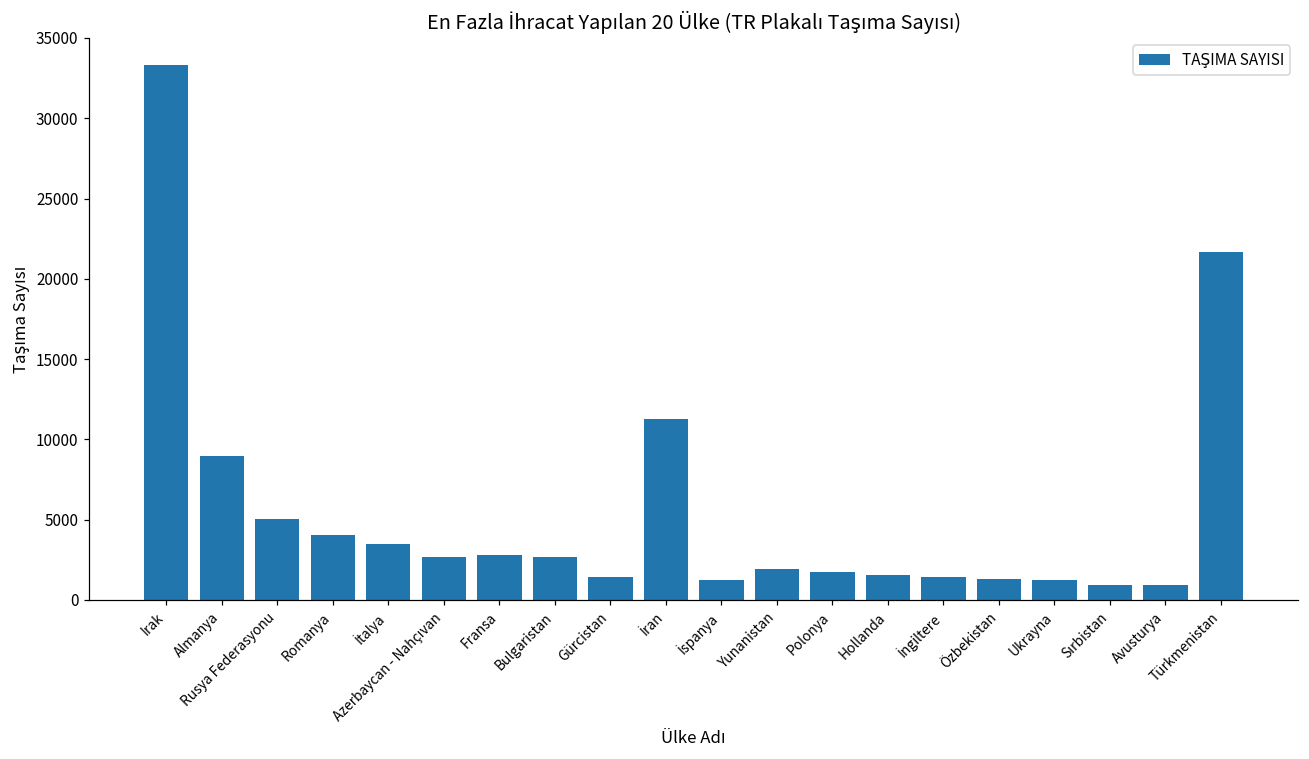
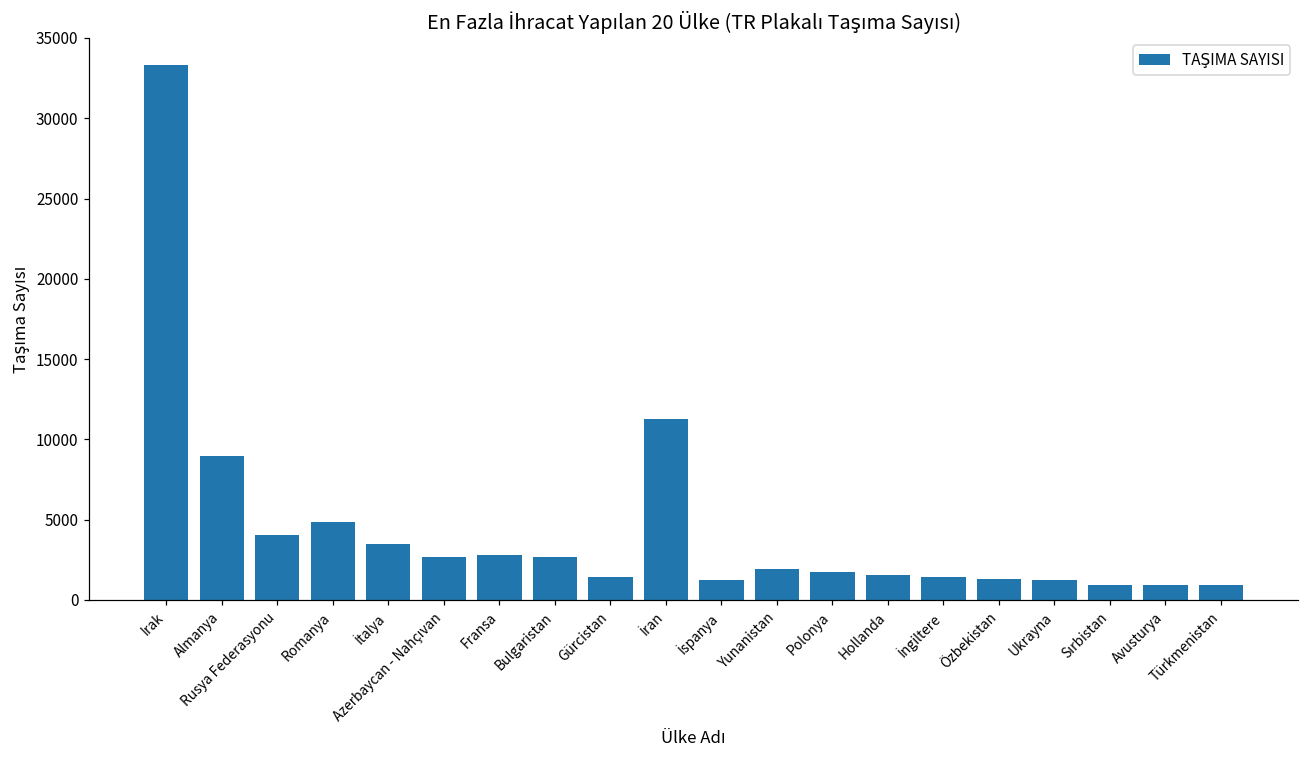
Rusya Federasyonu: 5000 -> 4100
Romanya: 4000 -> 4800
Türkmenistan: 21700 -> 900
